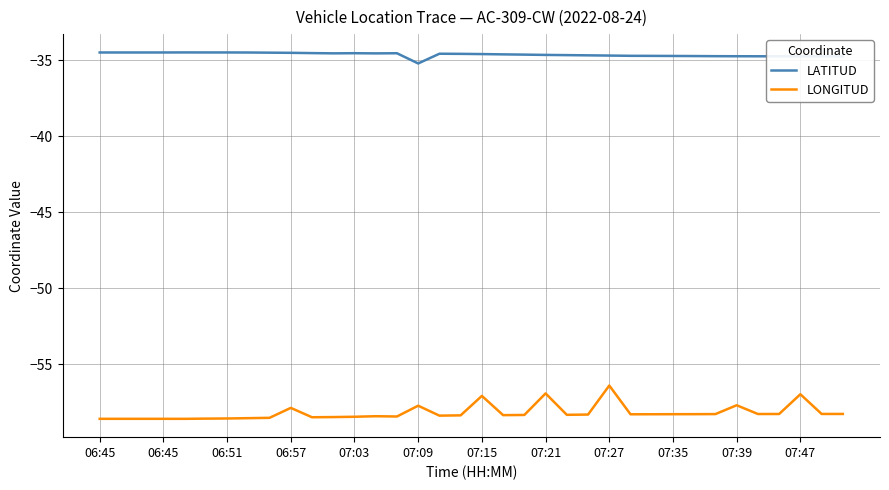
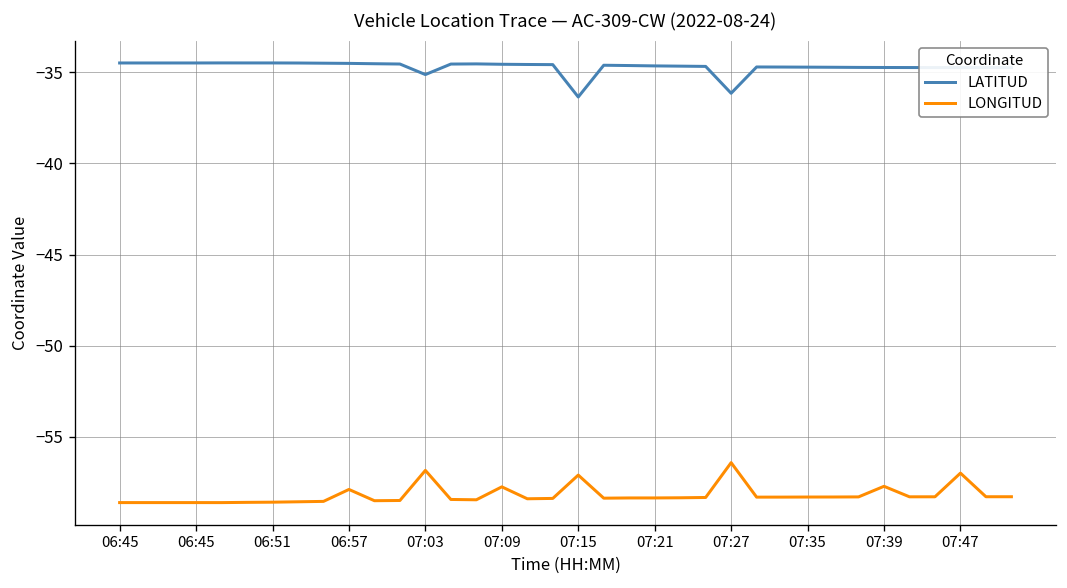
LATITUD, 07:03: -34.5 -> -35.1
LONGITUD, 07:03: -58.5 -> -56.8
LATITUD, 07:09: -35.2 -> -34.6
LATITUD, 07:15: -34.6 -> -36.4
LONGITUD, 07:21: -56.9 -> -58.4
LATITUD, 07:27: -34.7 -> -36.2
